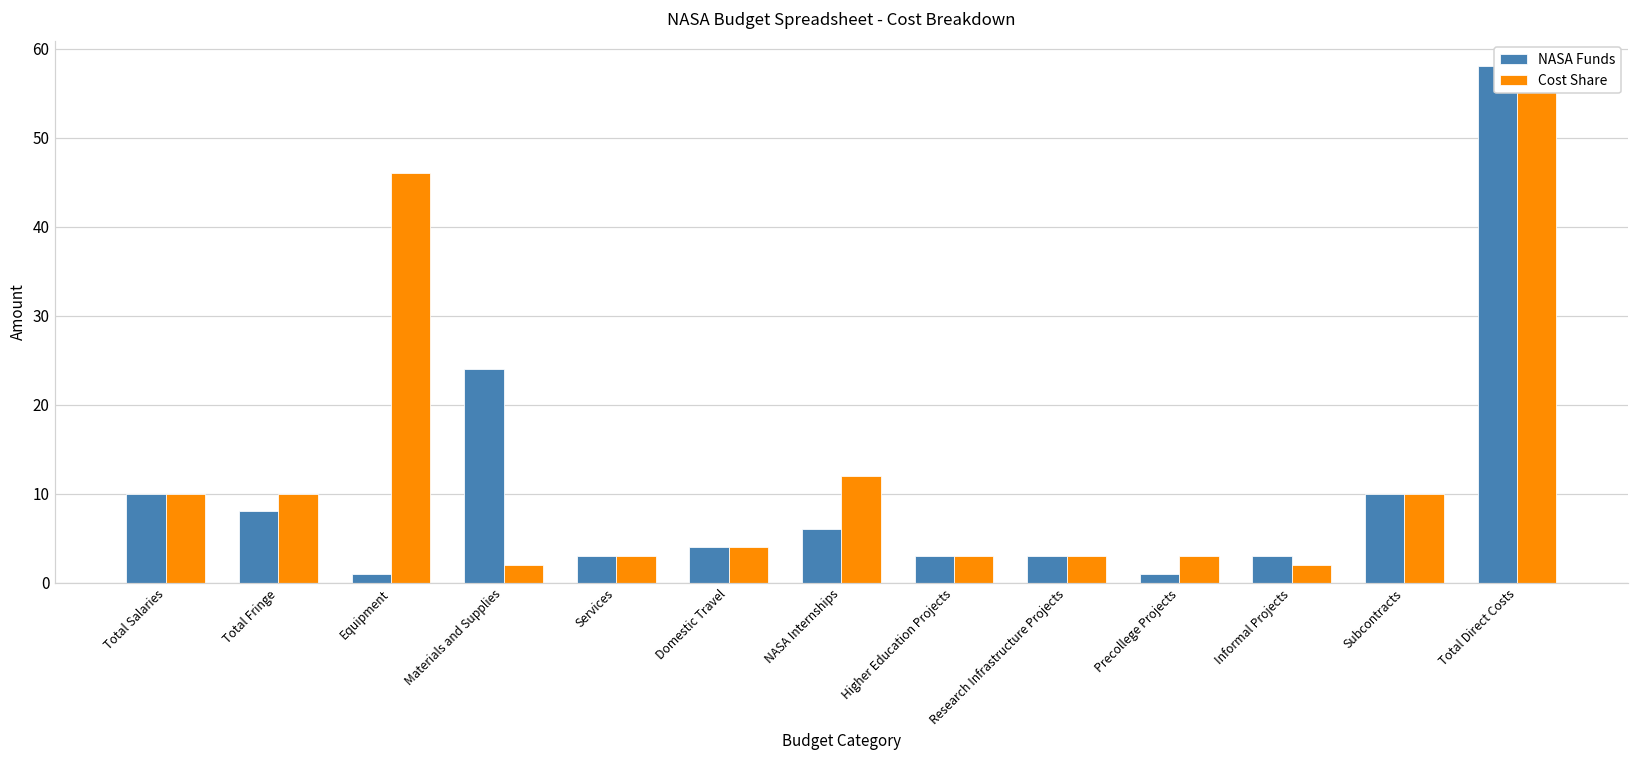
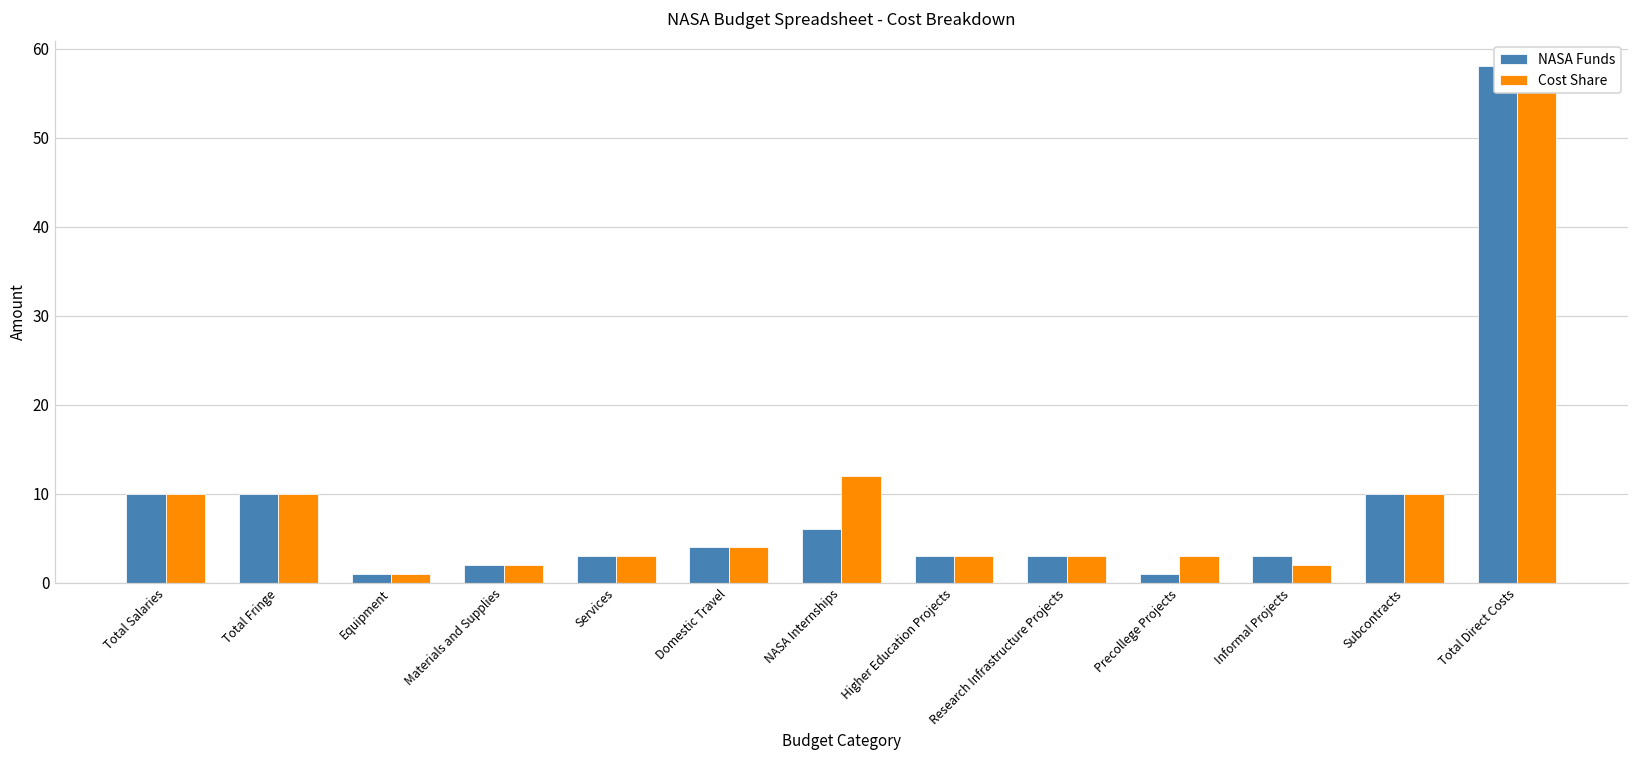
NASA Funds, Total Fringe: 8 -> 10
Cost Share, Equipment: 46 -> 1
NASA Funds, Materials and Supplies: 24 -> 2
